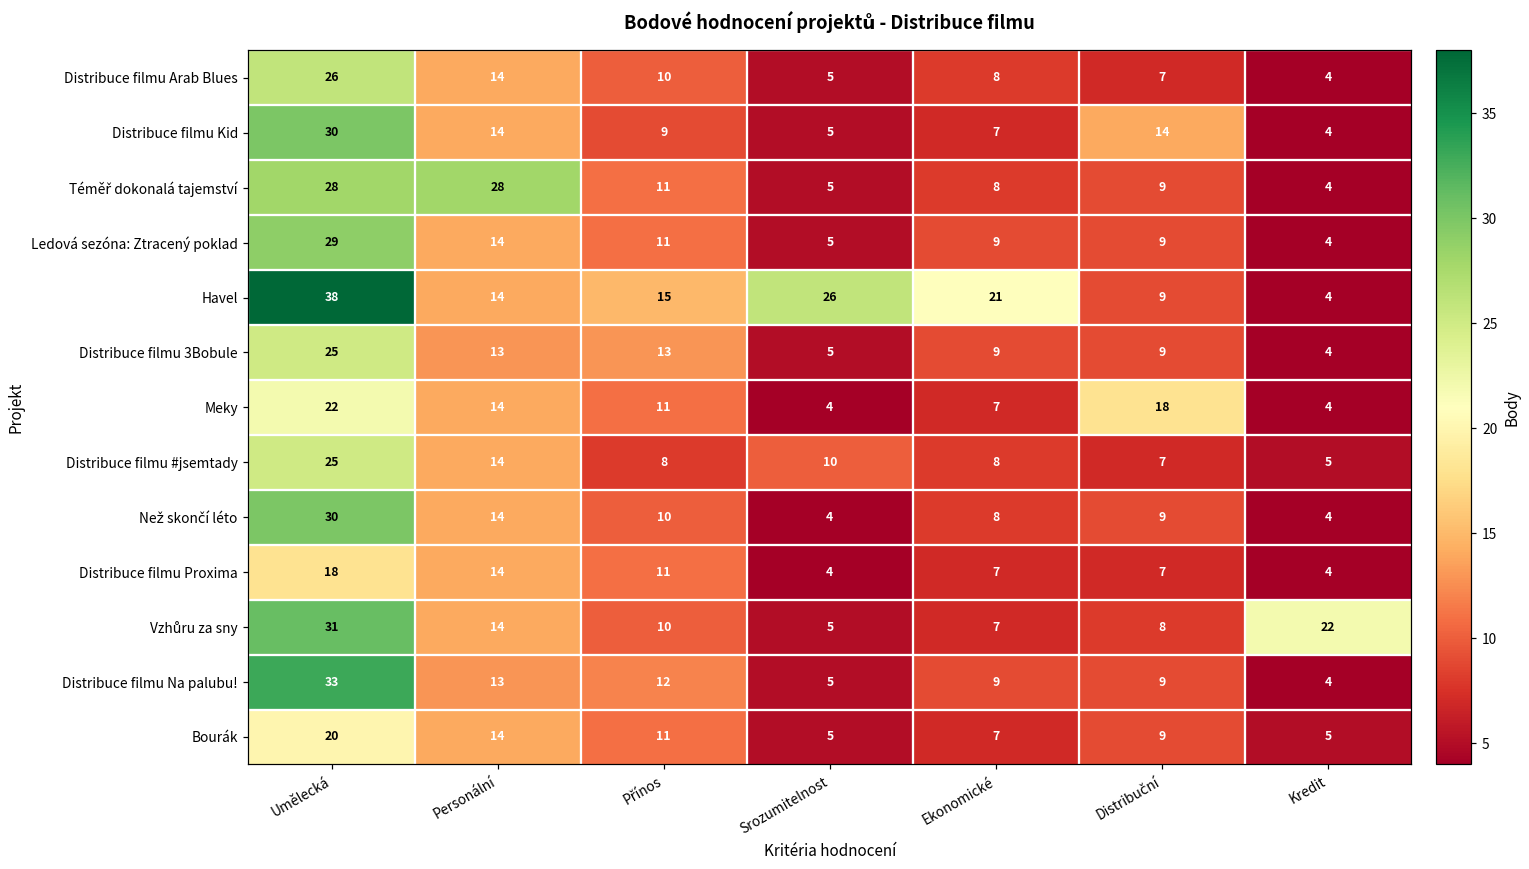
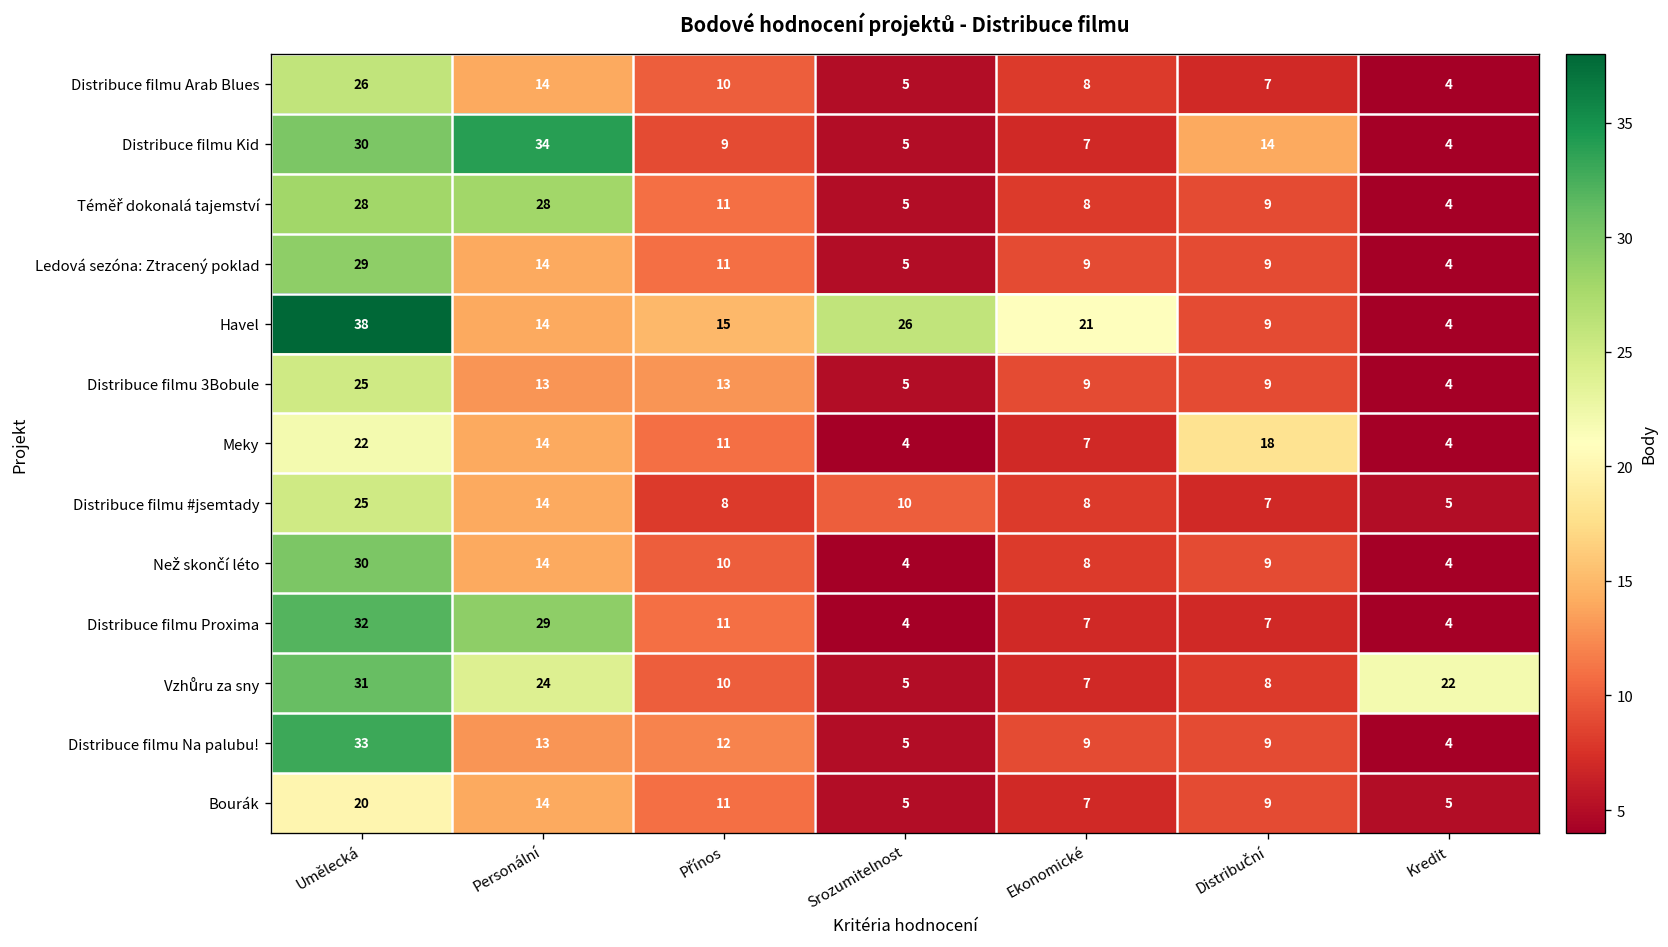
Distribuce filmu Kid, Personální: 14 -> 34
Distribuce filmu Proxima, Umělecká: 18 -> 32
Distribuce filmu Proxima, Personální: 14 -> 29
Vzhůru za sny, Personální: 14 -> 24
